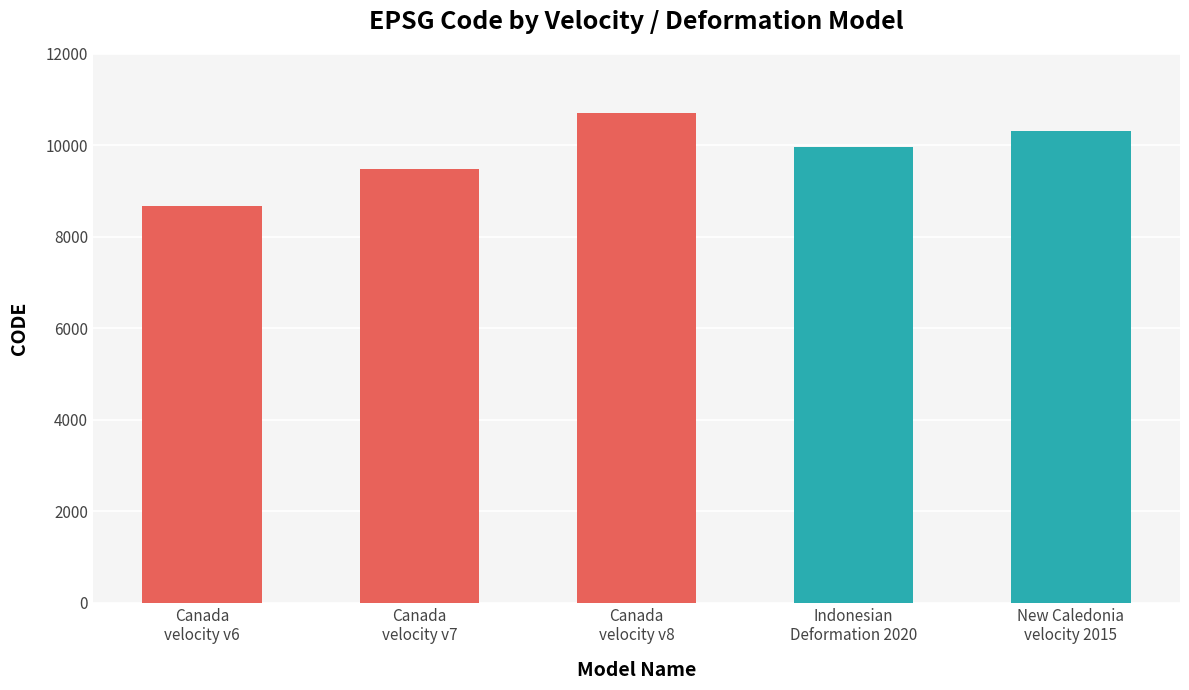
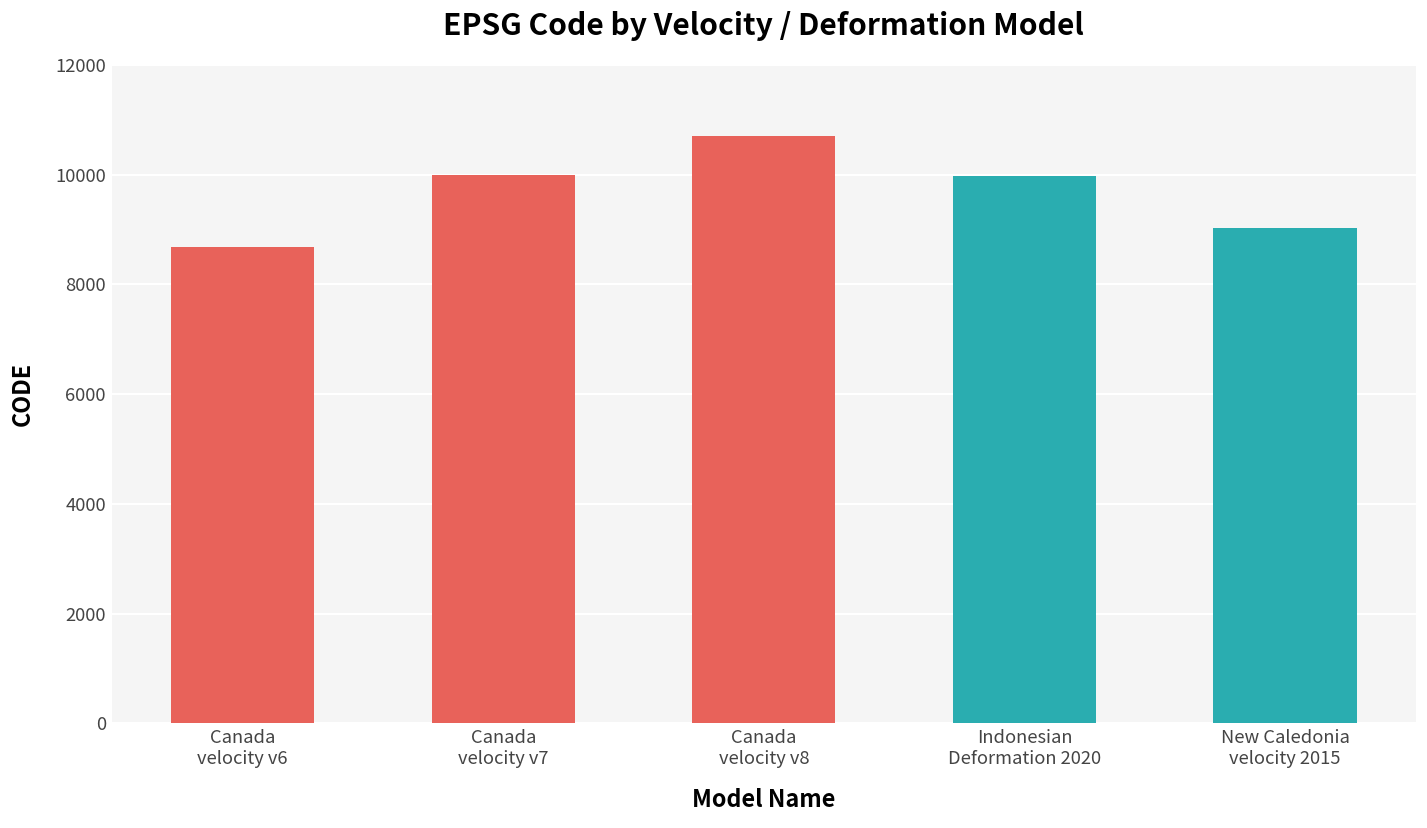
Canada velocity v7: 9500 -> 10000
New Caledonia velocity 2015: 10300 -> 9000
